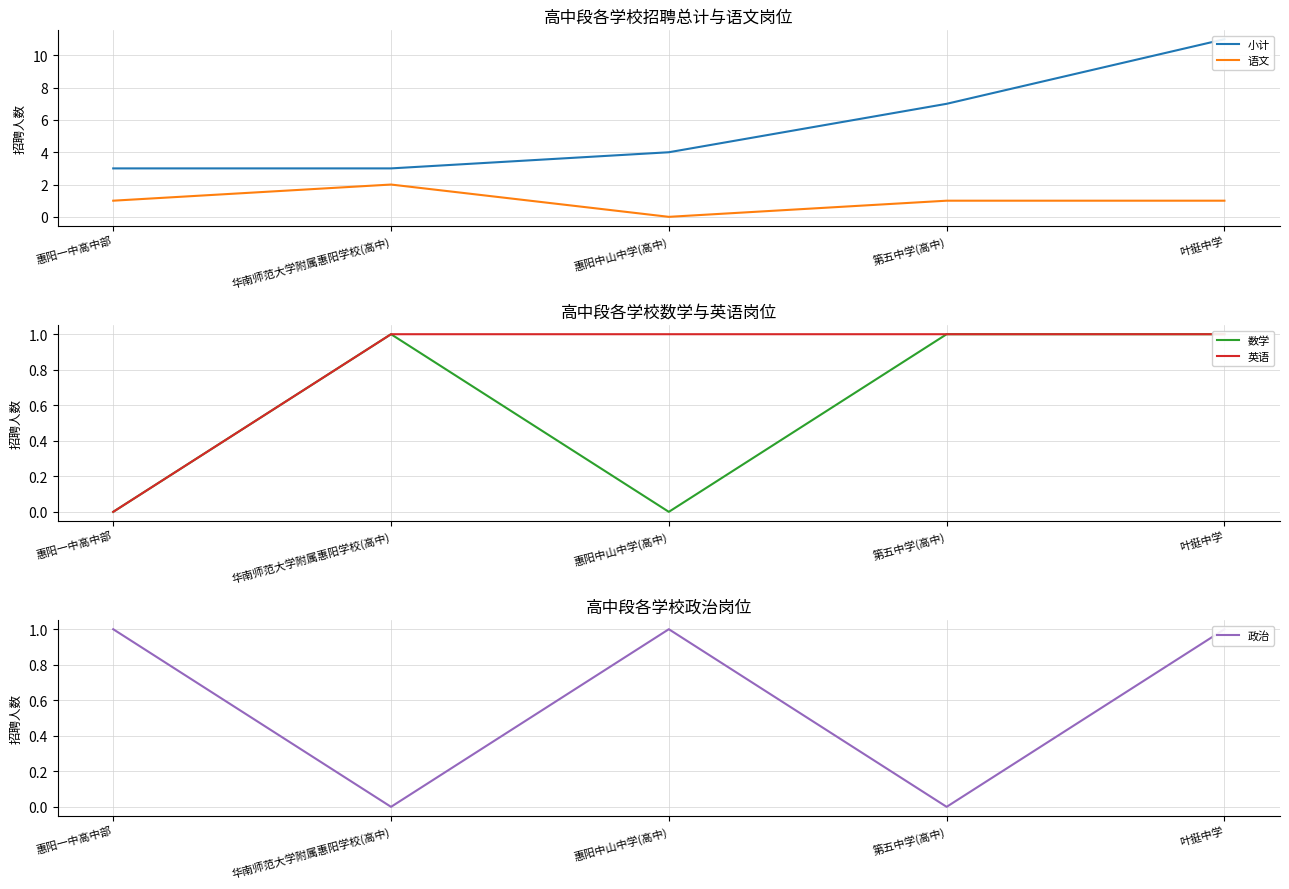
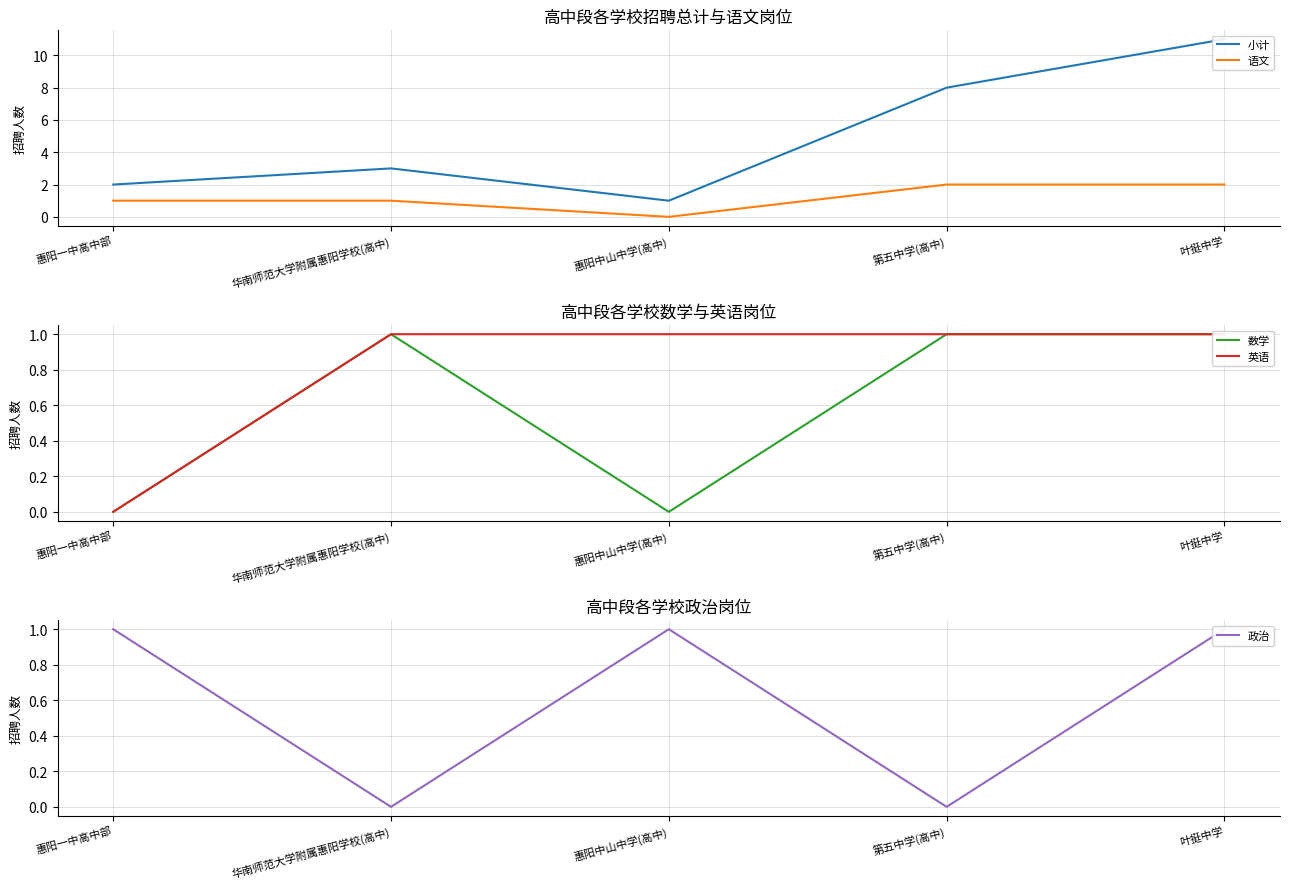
高中段各学校招聘总计与语文岗位, 小计, 惠阳一中高中部: 3 -> 2
高中段各学校招聘总计与语文岗位, 语文, 华南师范大学附属惠阳学校(高中): 2 -> 1
高中段各学校招聘总计与语文岗位, 小计, 惠阳中山中学(高中): 4 -> 1
高中段各学校招聘总计与语文岗位, 小计, 第五中学(高中): 7 -> 8
高中段各学校招聘总计与语文岗位, 语文, 第五中学(高中): 1 -> 2
高中段各学校招聘总计与语文岗位, 语文, 叶挺中学: 1 -> 2
